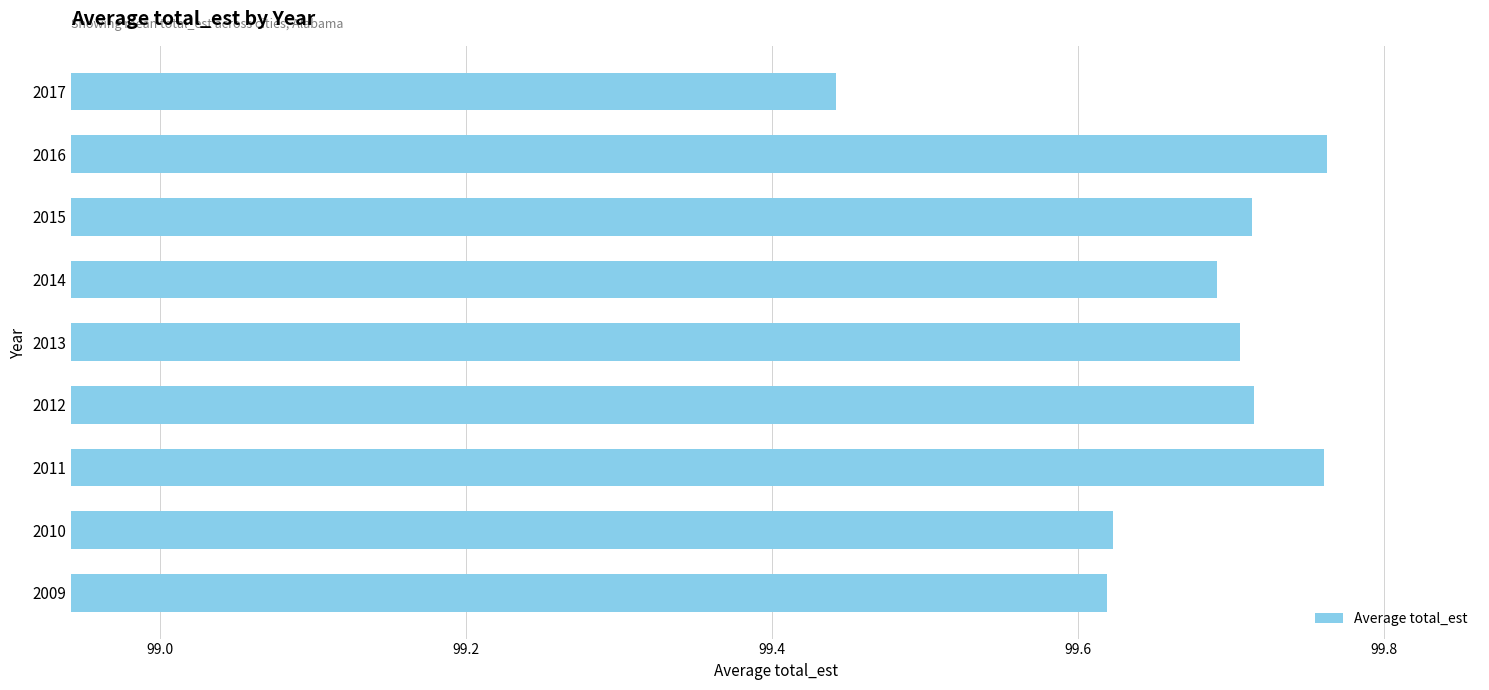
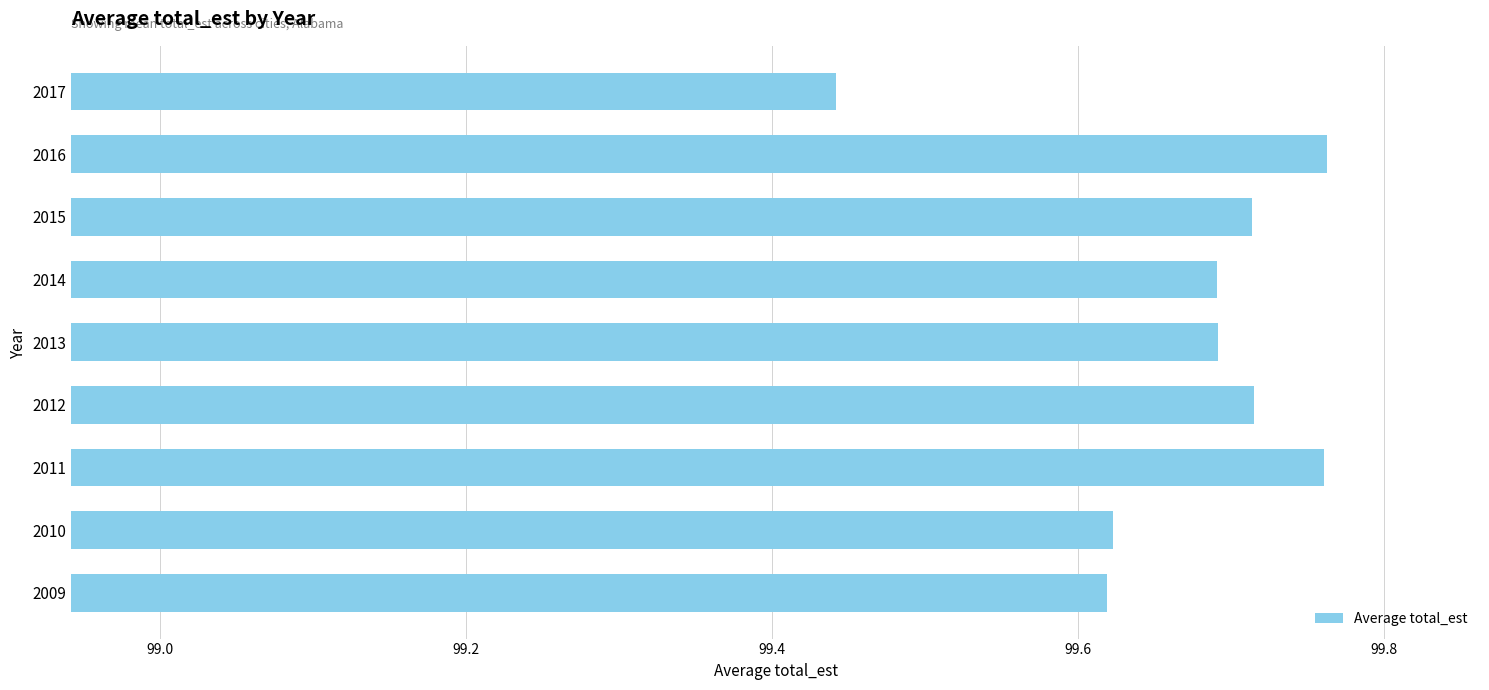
2013: 99.706 -> 99.692
